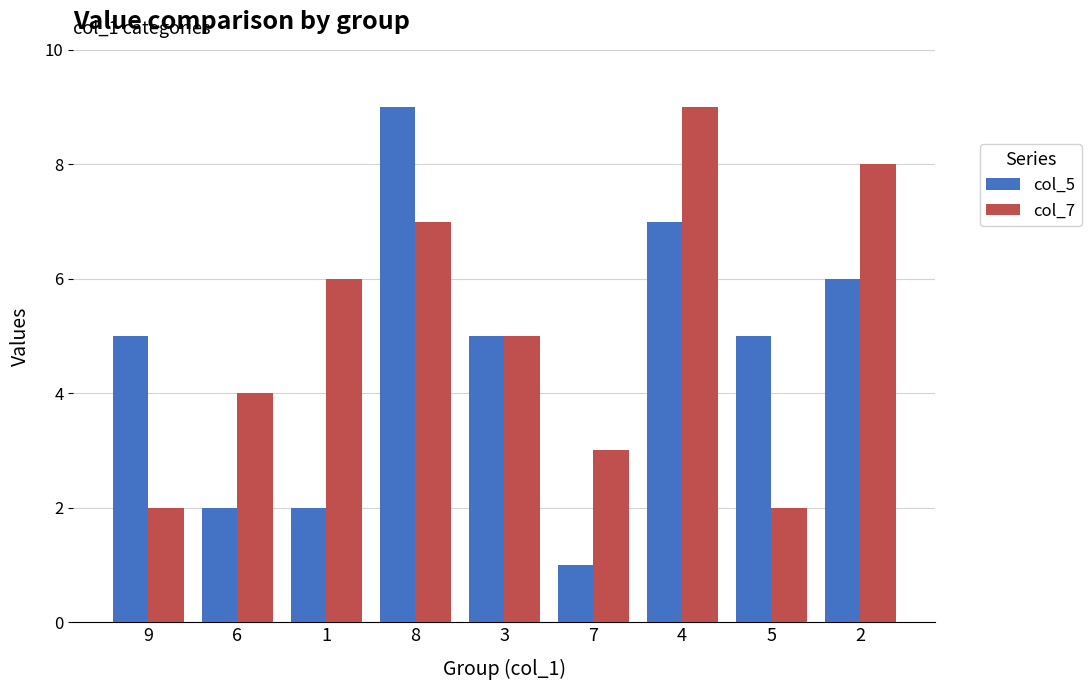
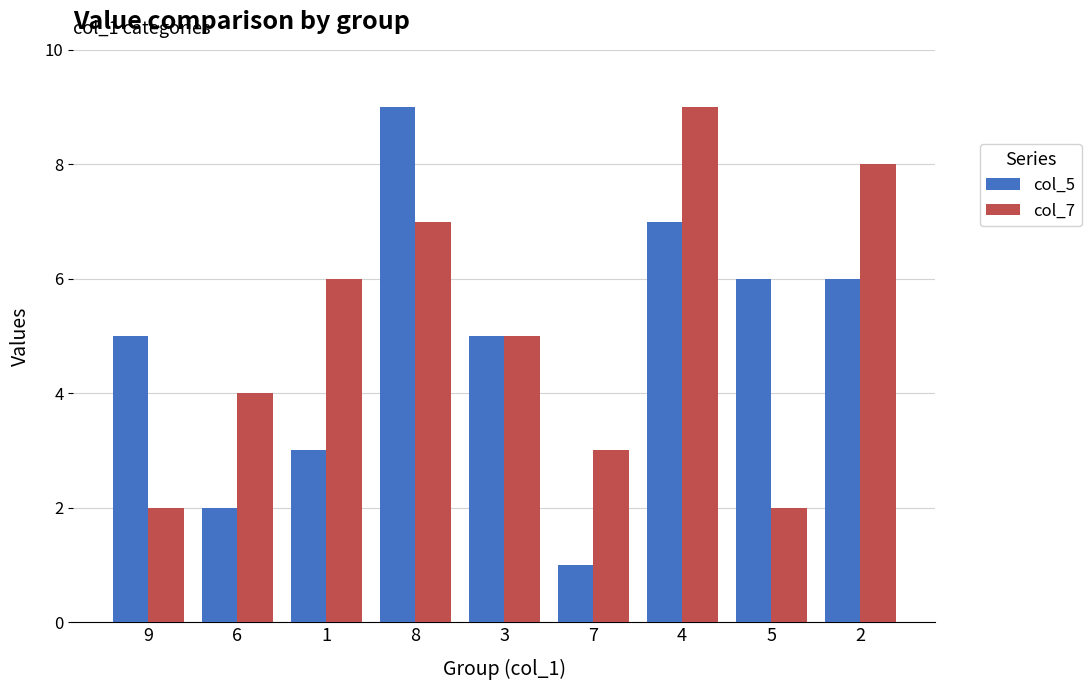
col_5, 1: 2 -> 3
col_5, 5: 5 -> 6
